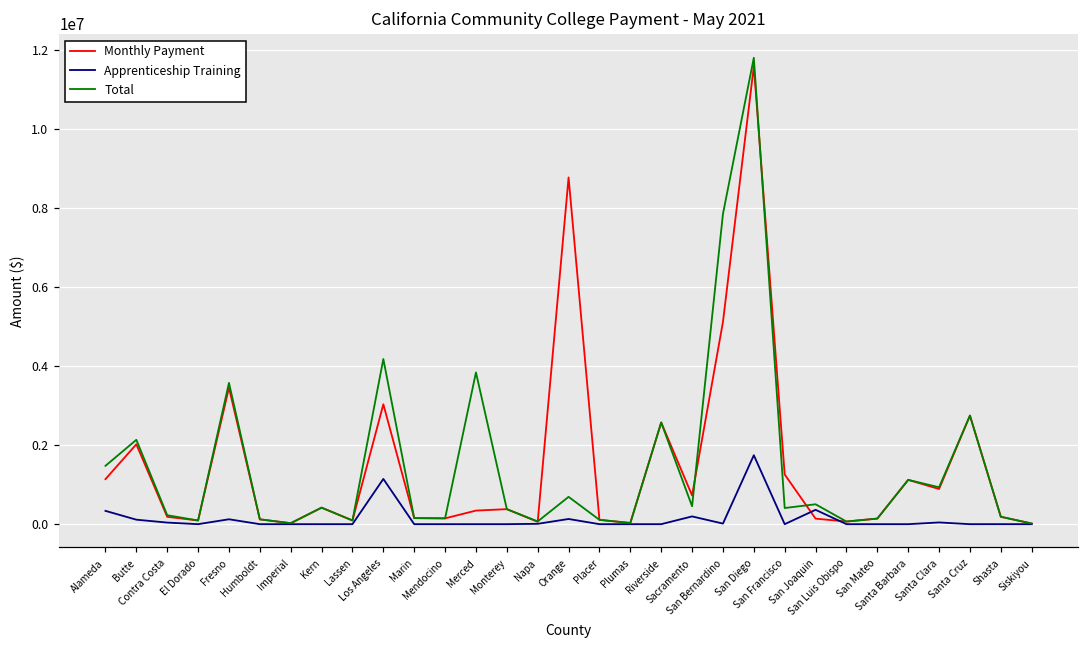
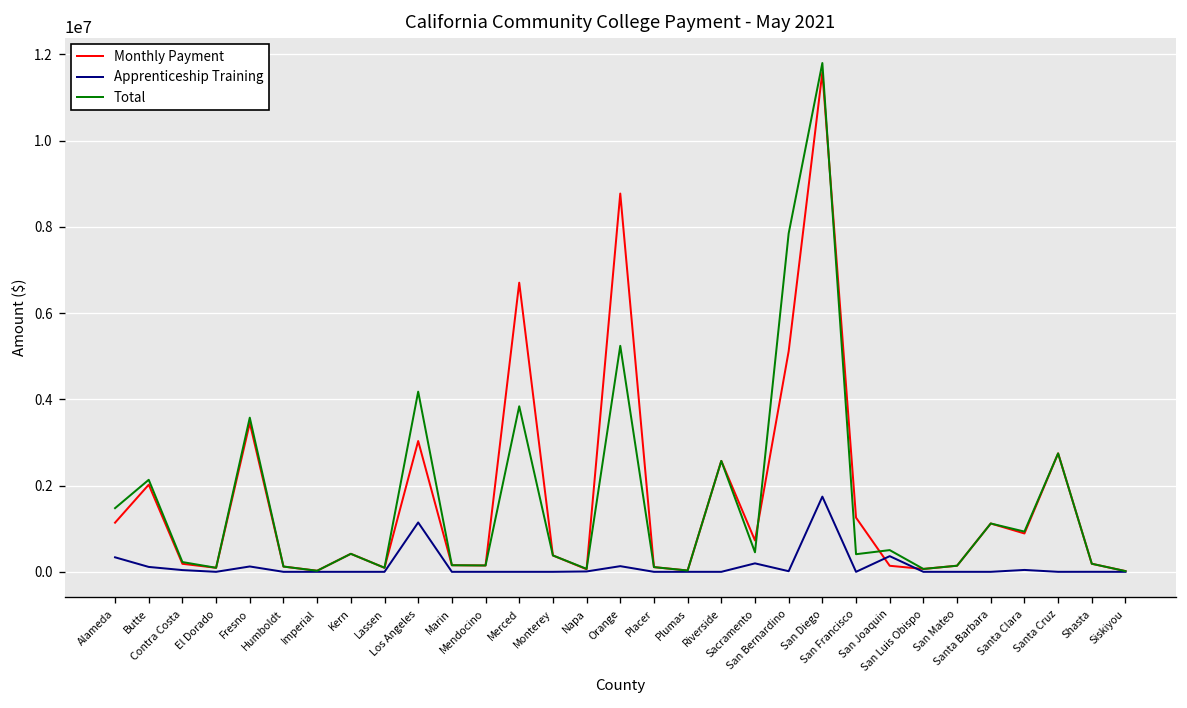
Monthly Payment, Merced: 300000 -> 6700000
Total, Orange: 700000 -> 5200000
